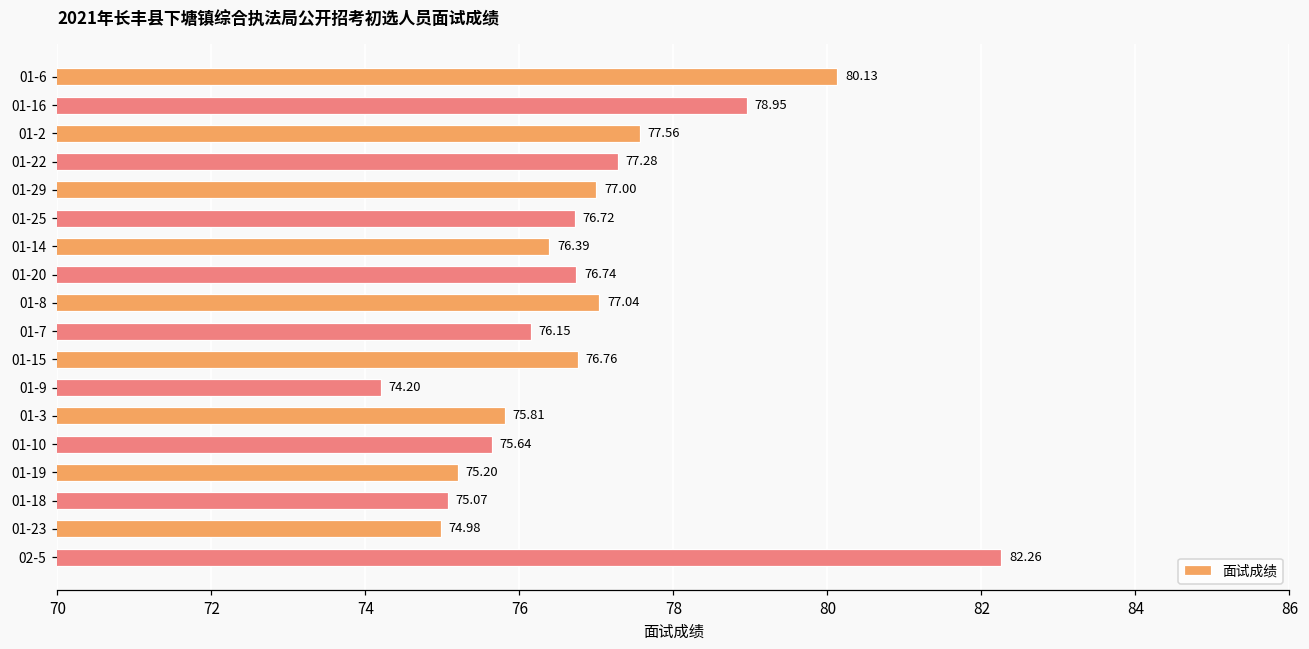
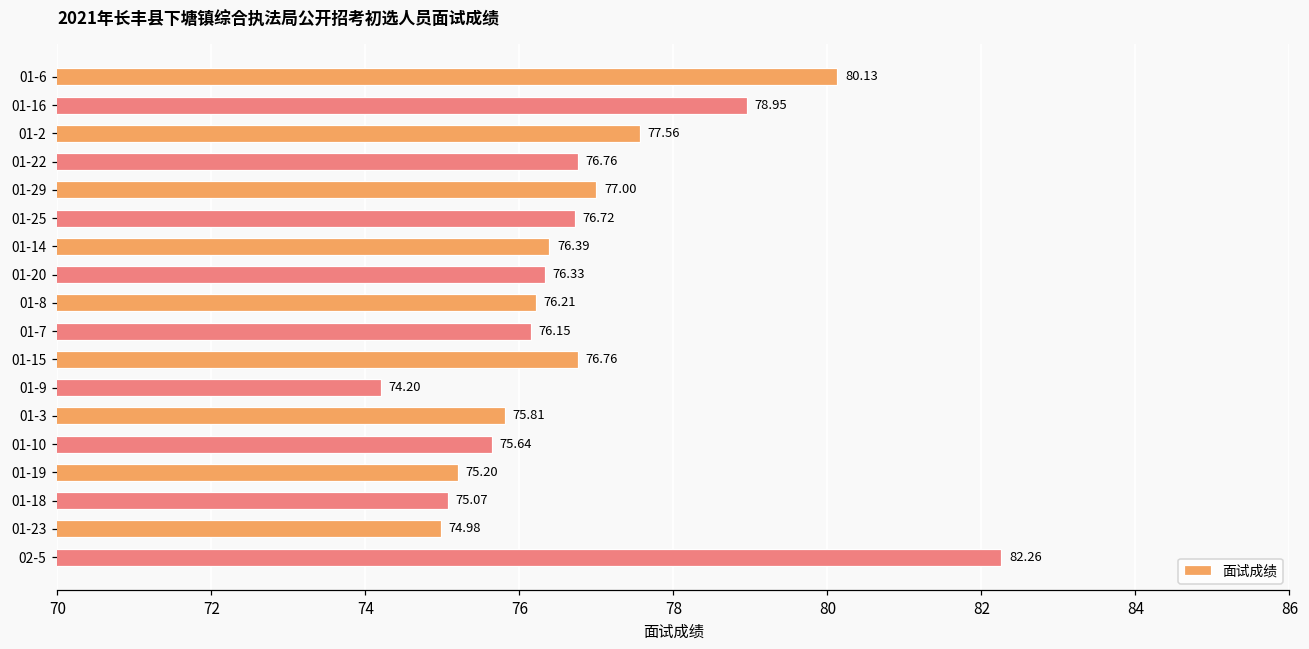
01-22: 77.28 -> 76.76
01-20: 76.74 -> 76.33
01-8: 77.04 -> 76.21
